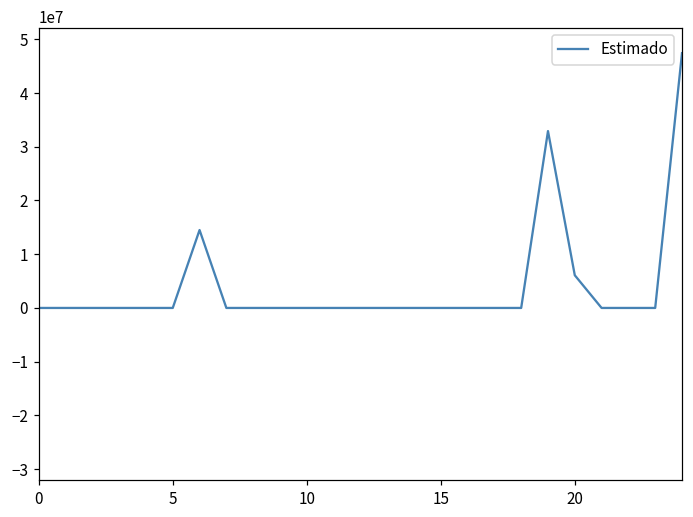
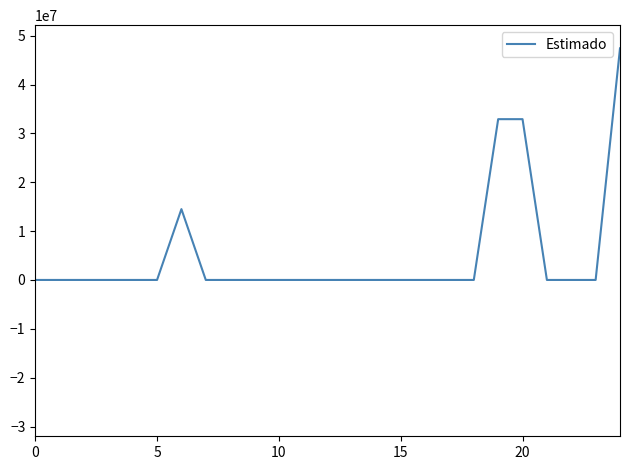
20: 6000000 -> 33000000
